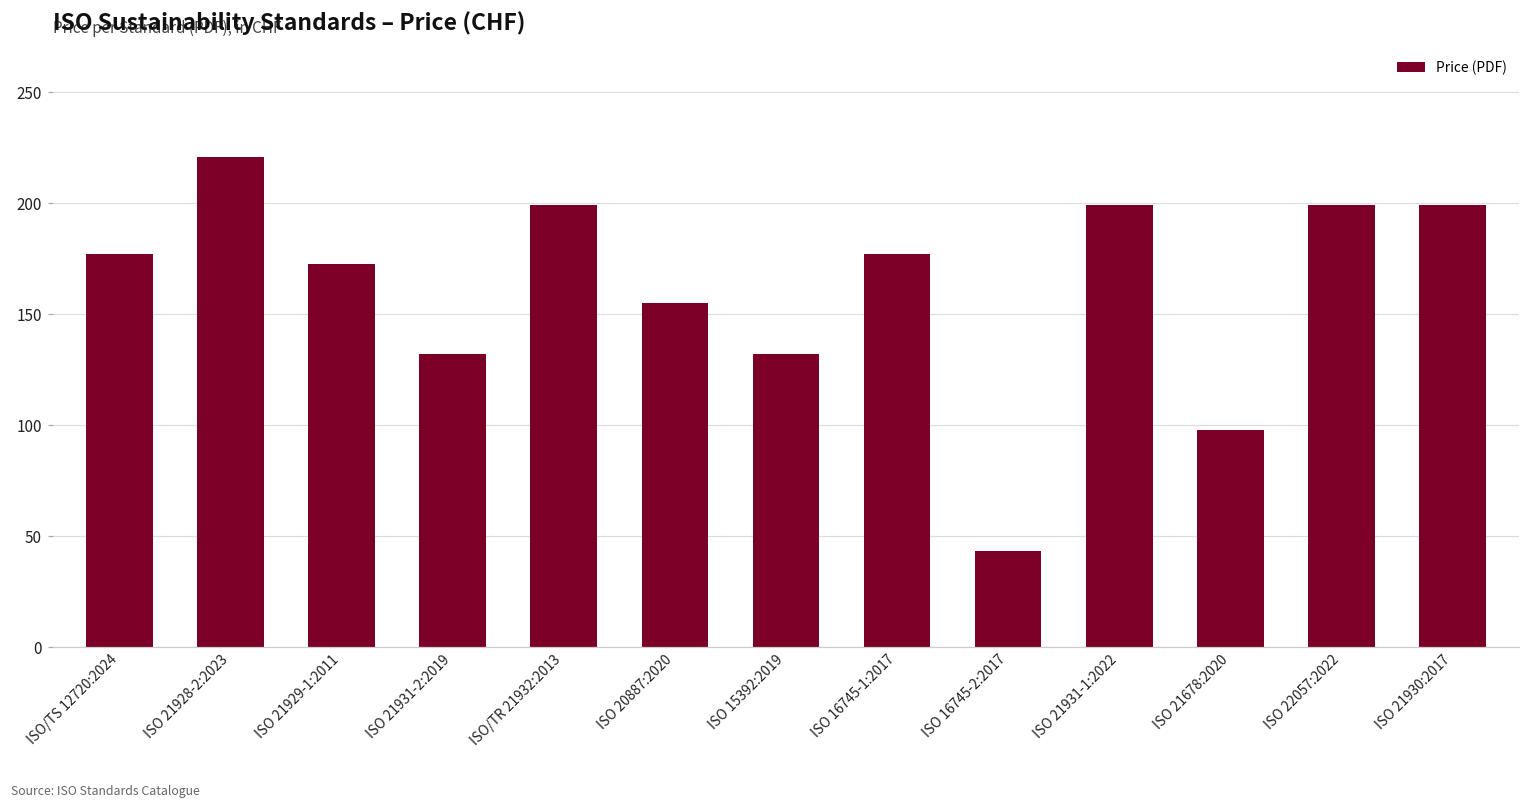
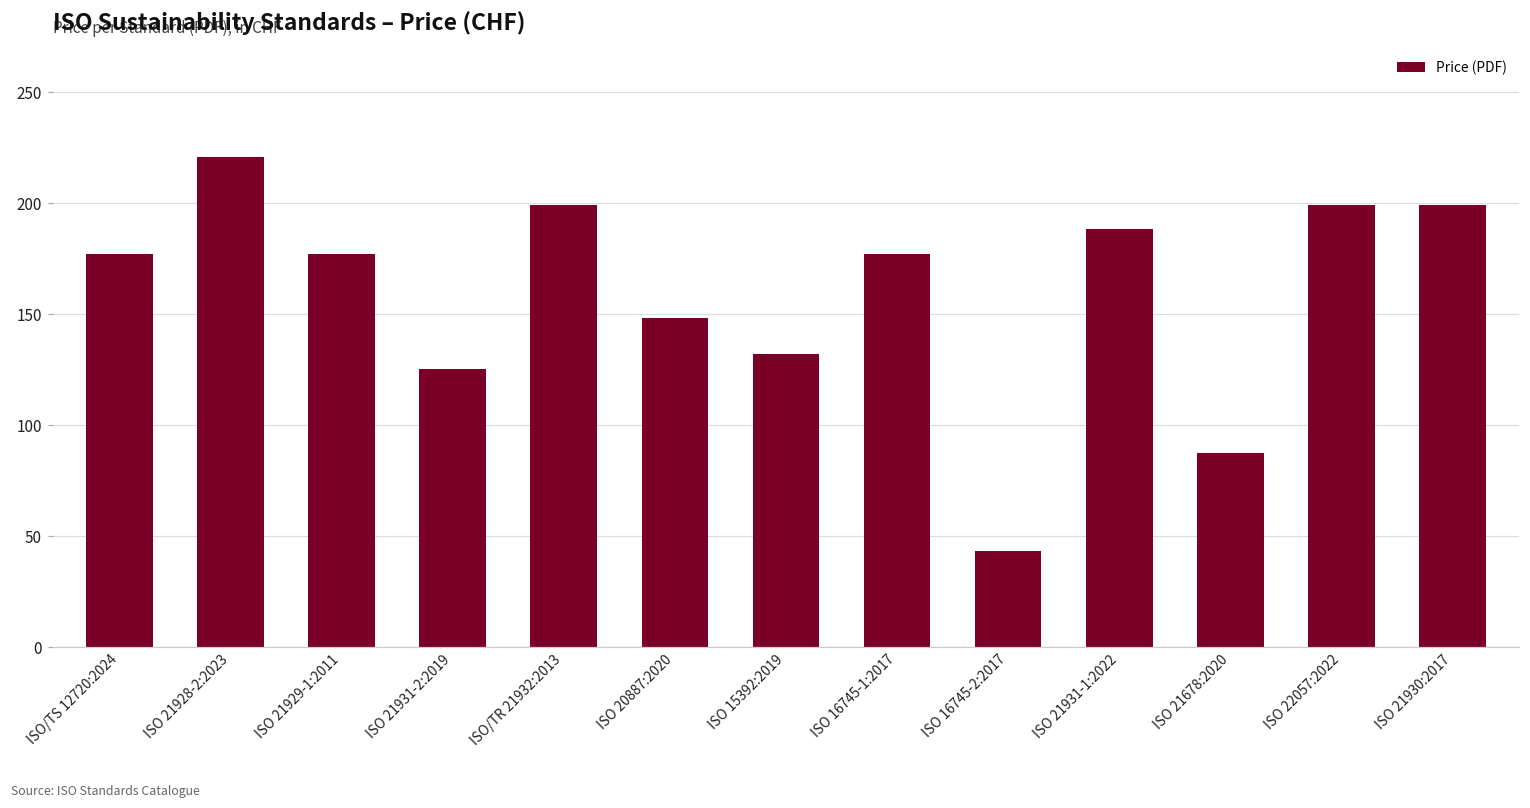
ISO 21929-1:2011: 172 -> 177
ISO 21931-2:2019: 132 -> 125
ISO 20887:2020: 155 -> 148
ISO 21931-1:2022: 199 -> 189
ISO 21678:2020: 98 -> 87
